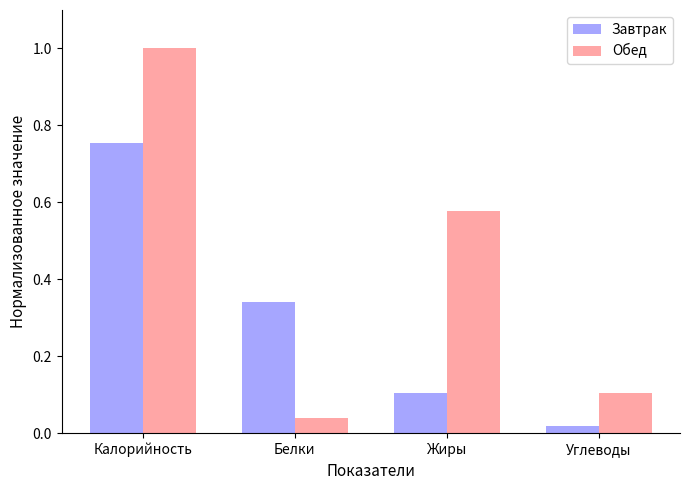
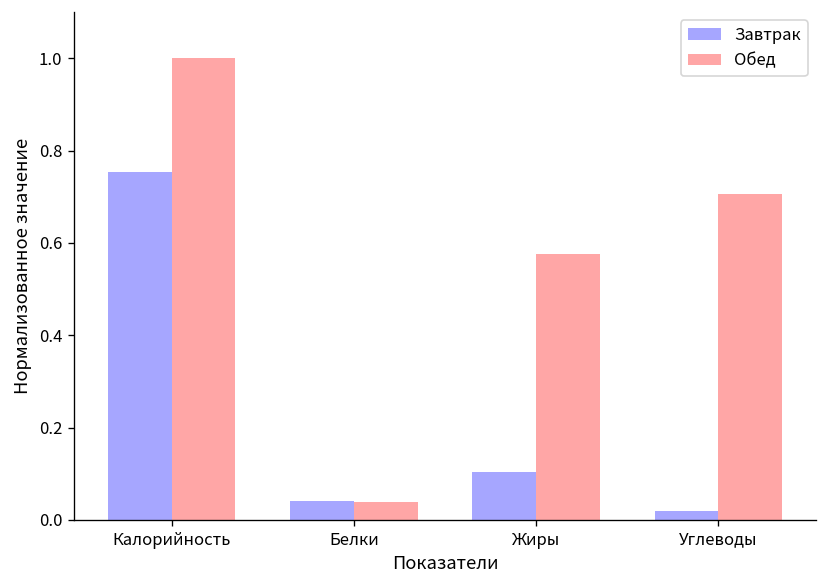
Завтрак, Белки: 0.34 -> 0.04
Обед, Углеводы: 0.10 -> 0.70
